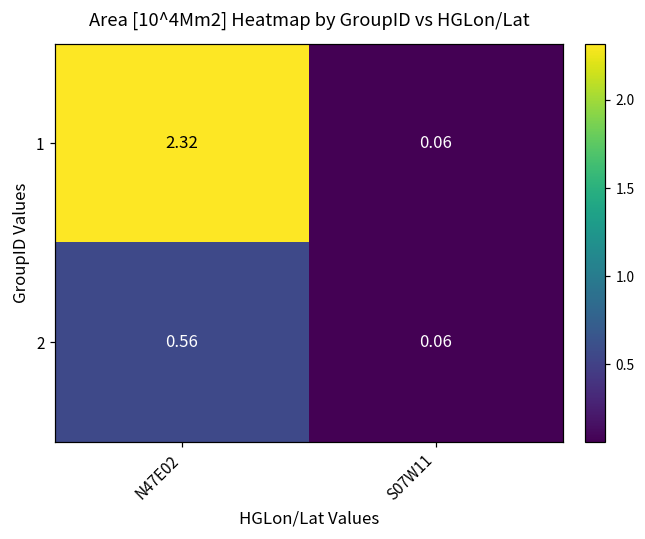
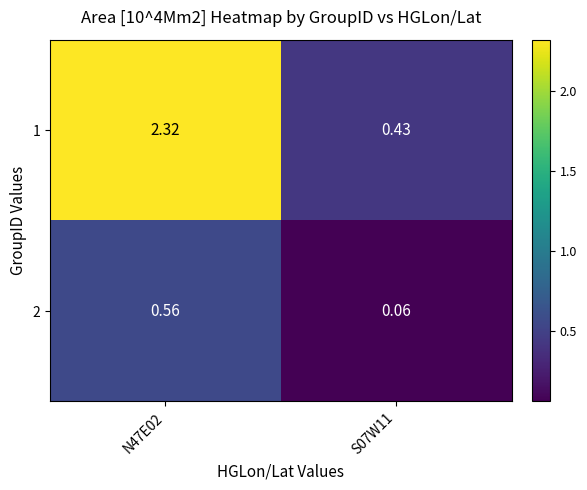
1, S07W11: 0.06 -> 0.43
